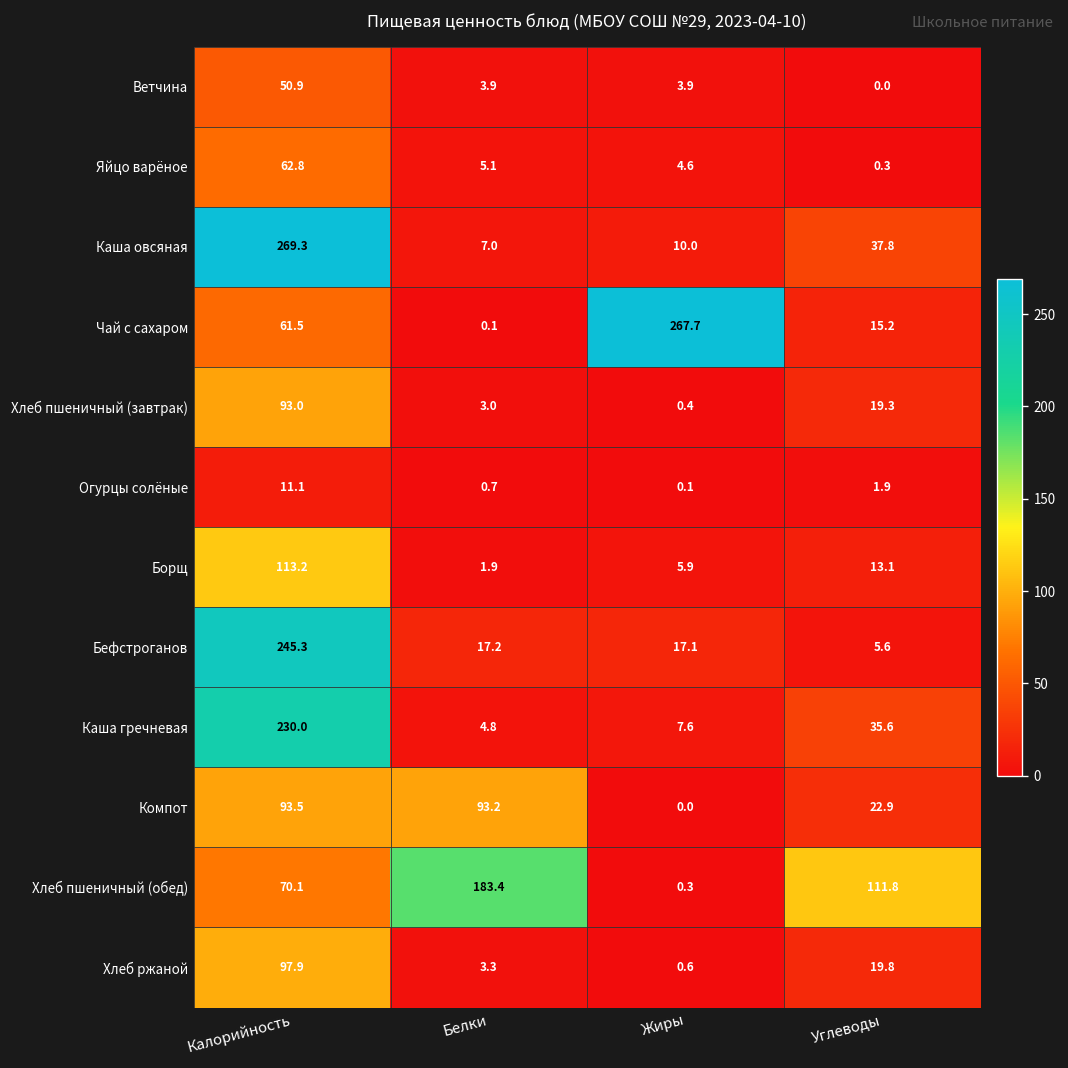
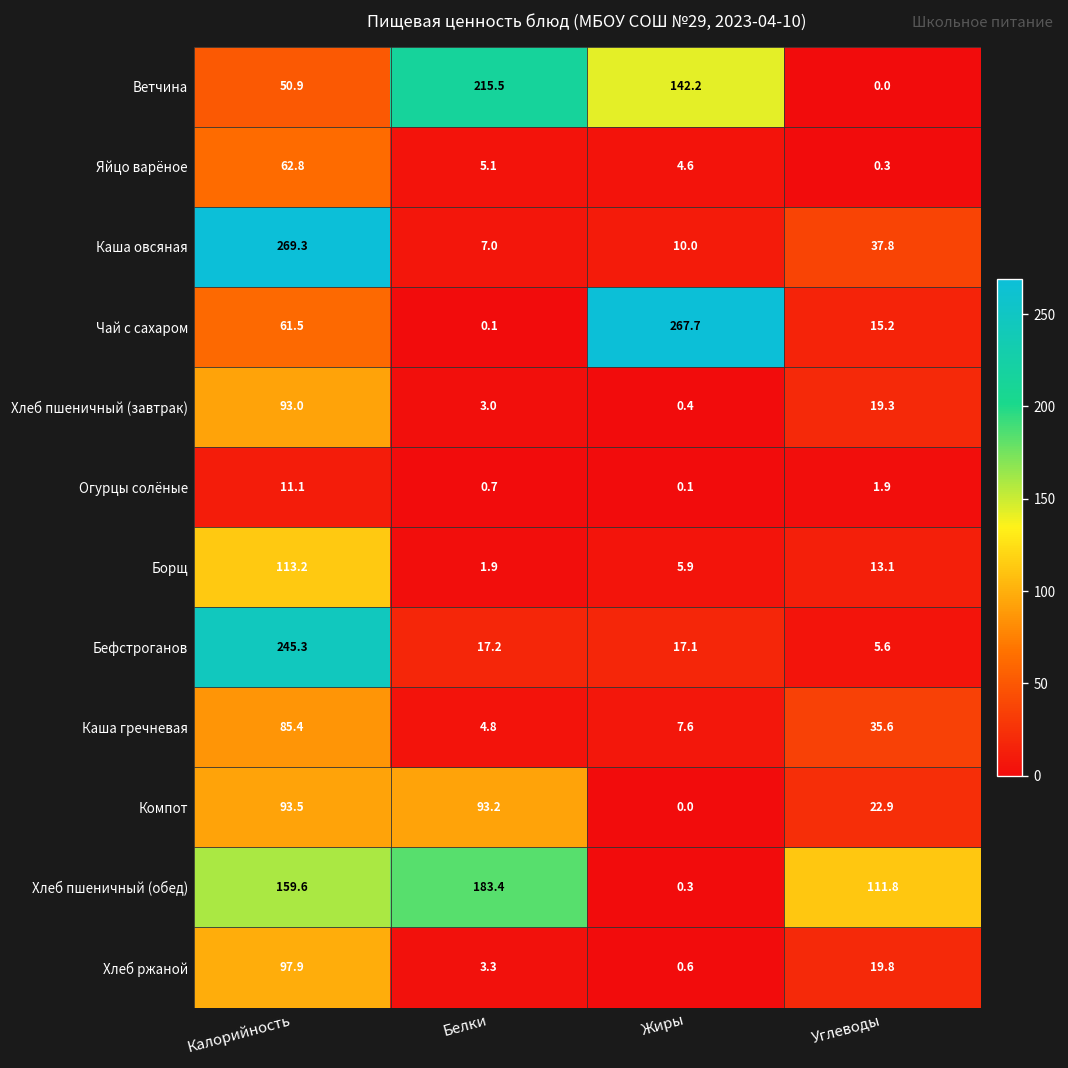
Ветчина, Белки: 3.9 -> 215.5
Ветчина, Жиры: 3.9 -> 142.2
Каша гречневая, Калорийность: 230.0 -> 85.4
Хлеб пшеничный (обед), Калорийность: 70.1 -> 159.6
